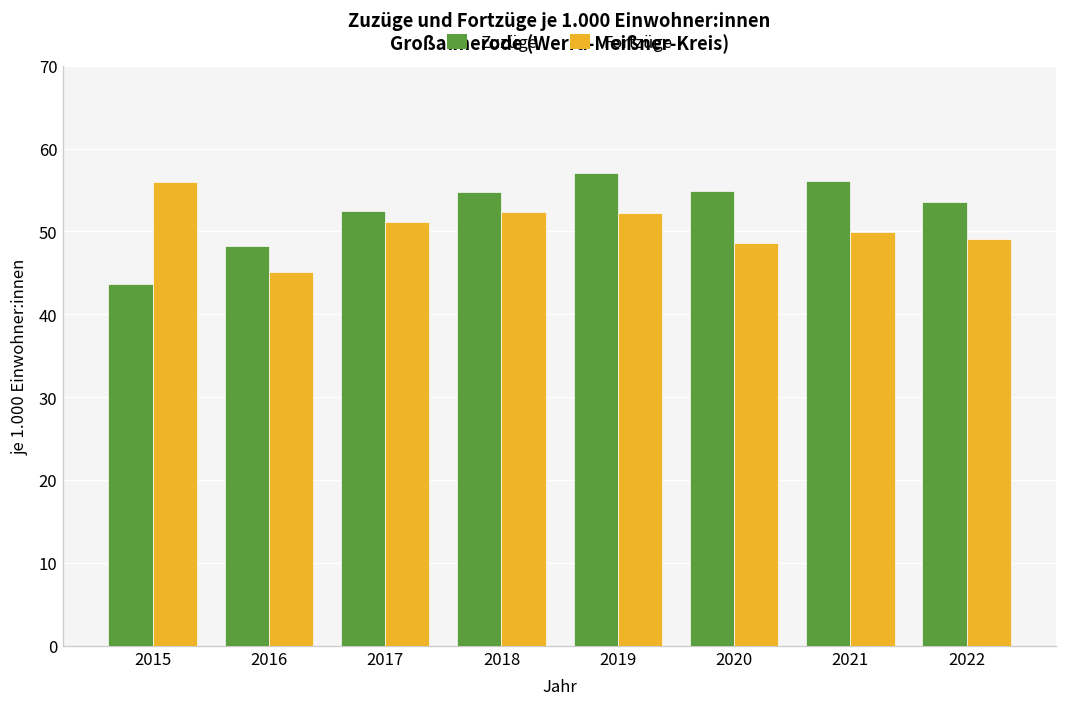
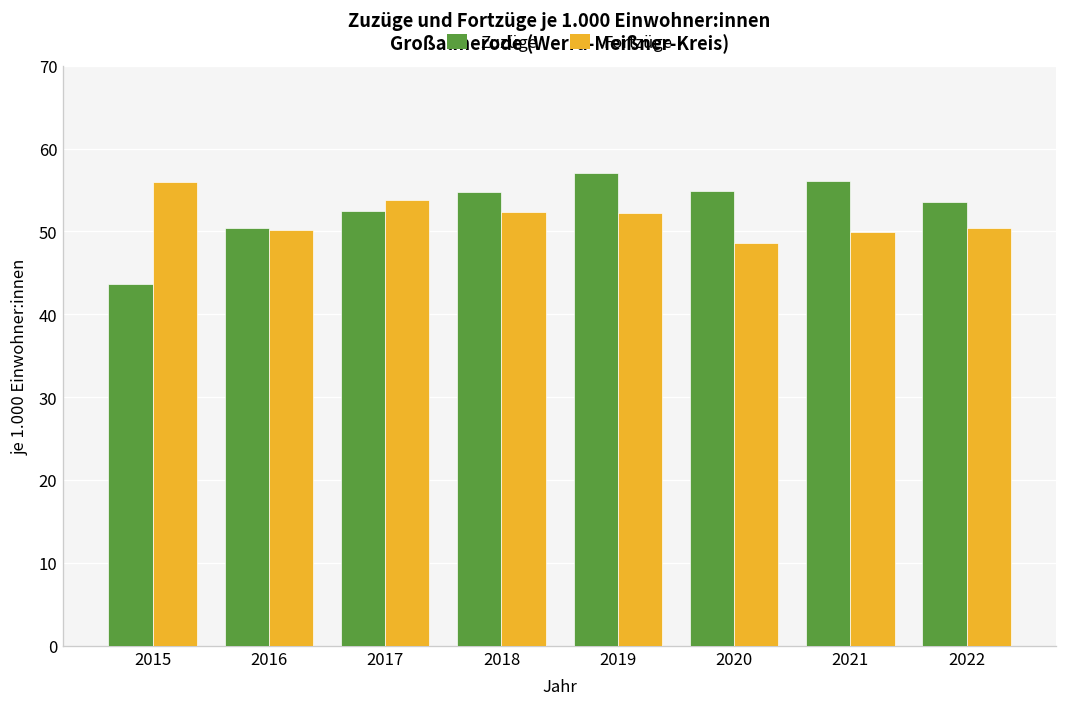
Zuzüge, 2016: 48 -> 50
Fortzüge, 2016: 45 -> 50
Fortzüge, 2017: 51 -> 54
Fortzüge, 2022: 49 -> 50
